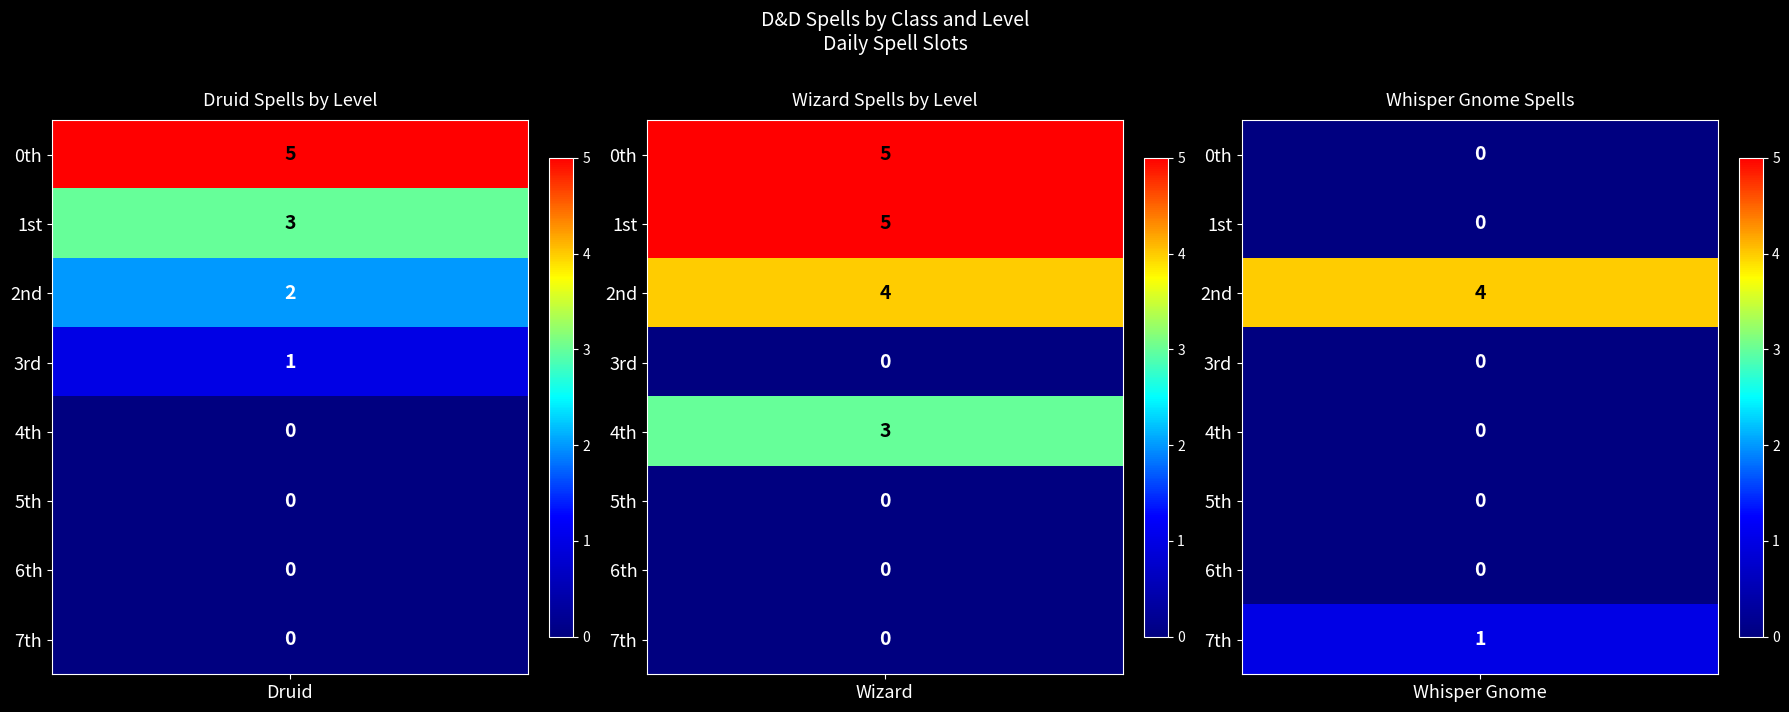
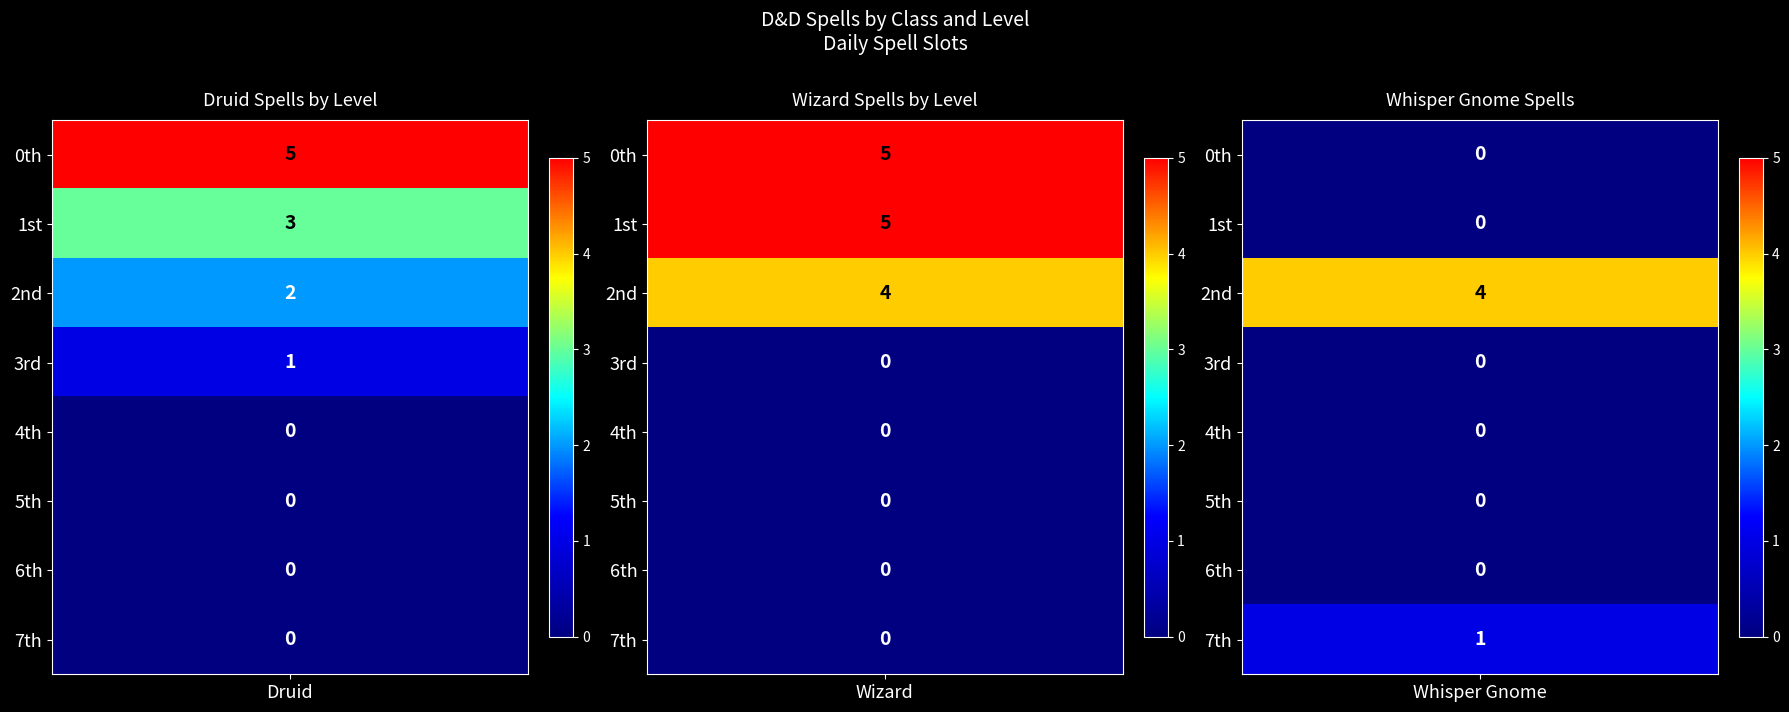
Wizard Spells by Level, 4th, Wizard: 3 -> 0
